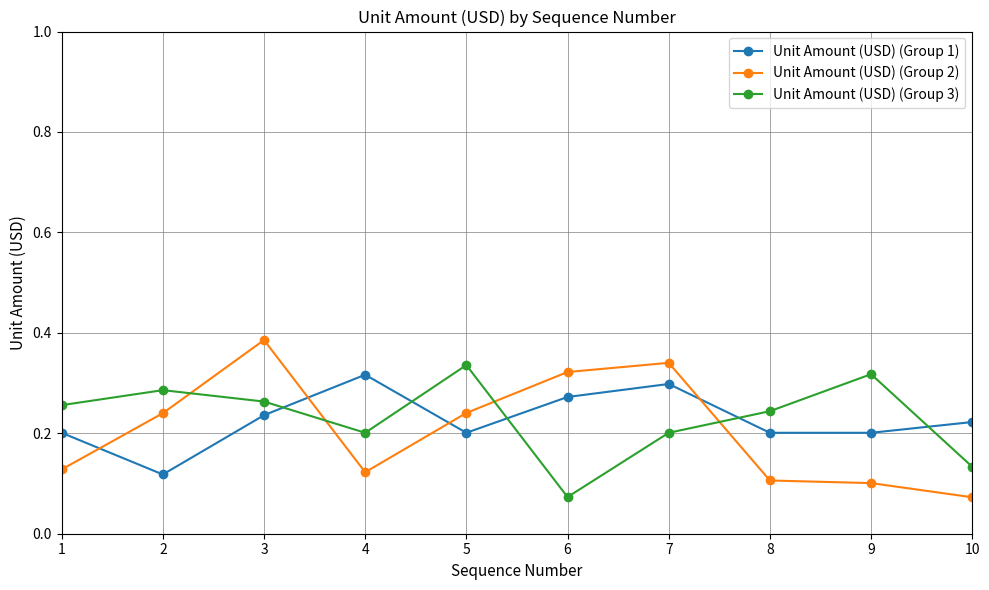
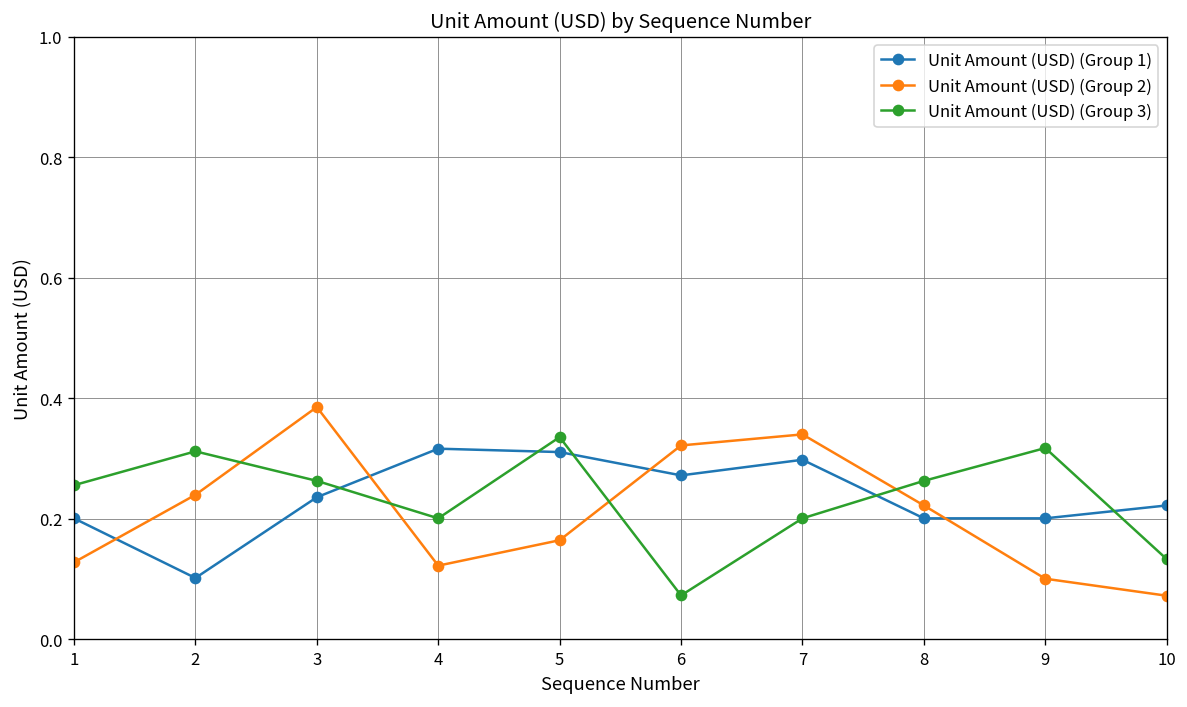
Unit Amount (USD) (Group 1), 2: 0.12 -> 0.10
Unit Amount (USD) (Group 3), 2: 0.29 -> 0.31
Unit Amount (USD) (Group 1), 5: 0.20 -> 0.31
Unit Amount (USD) (Group 2), 5: 0.24 -> 0.16
Unit Amount (USD) (Group 2), 8: 0.11 -> 0.22
Unit Amount (USD) (Group 3), 8: 0.24 -> 0.26
